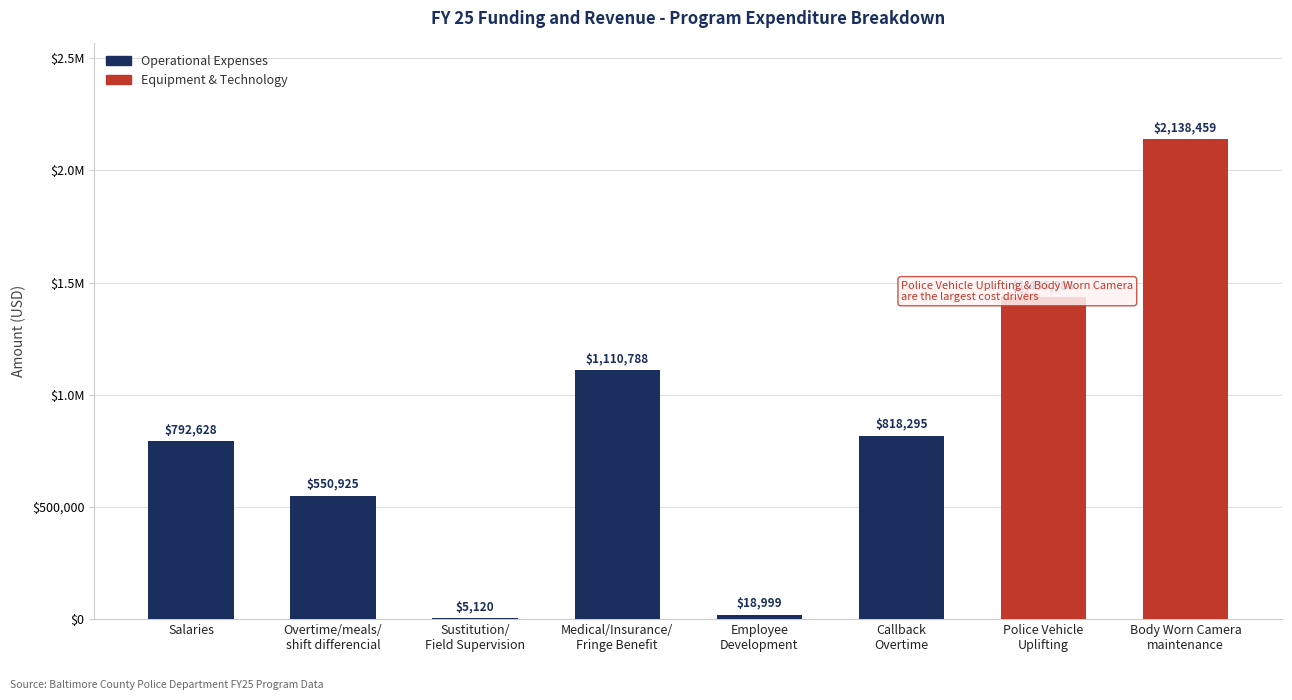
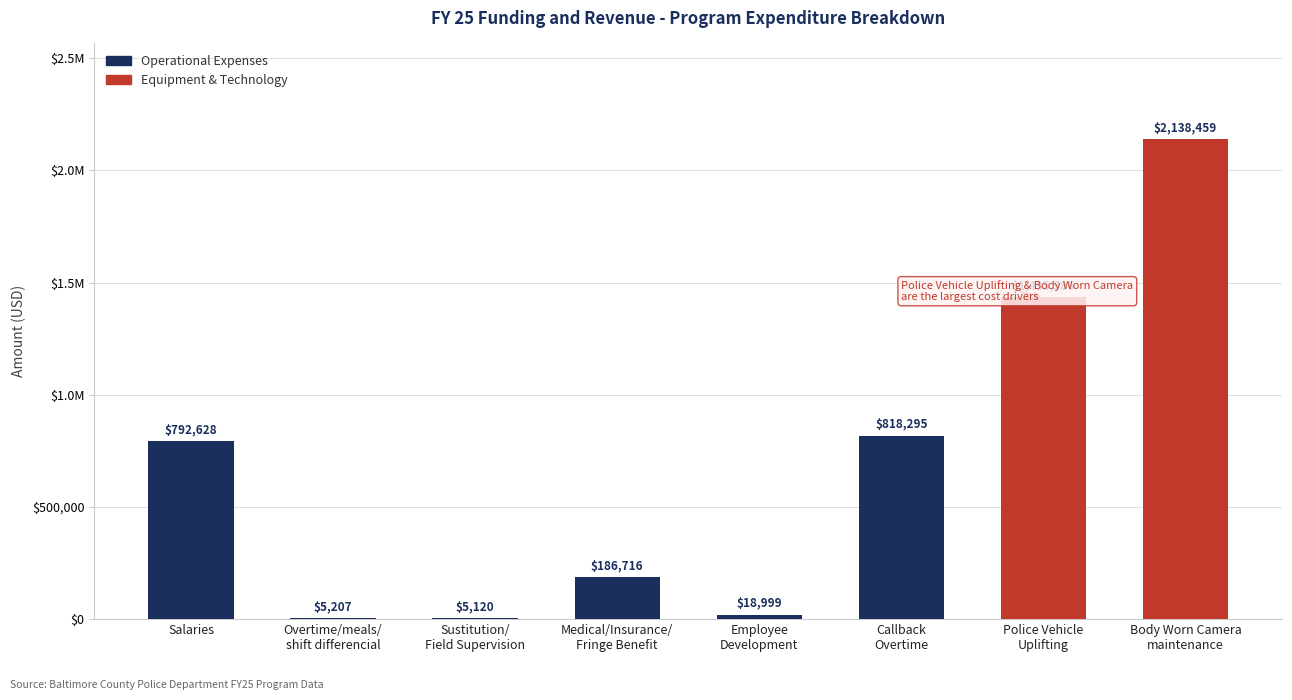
Overtime/meals/ shift differencial: $550,925 -> $5,207
Medical/Insurance/ Fringe Benefit: $1,110,788 -> $186,716
